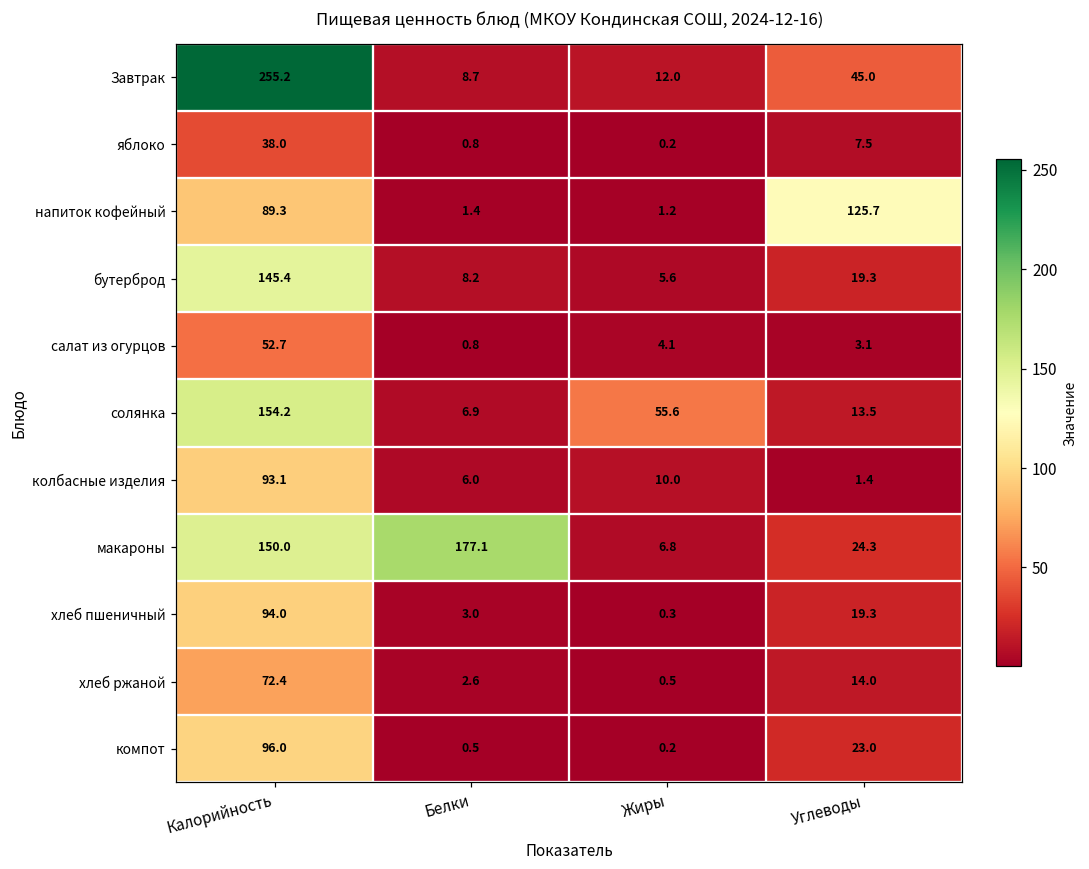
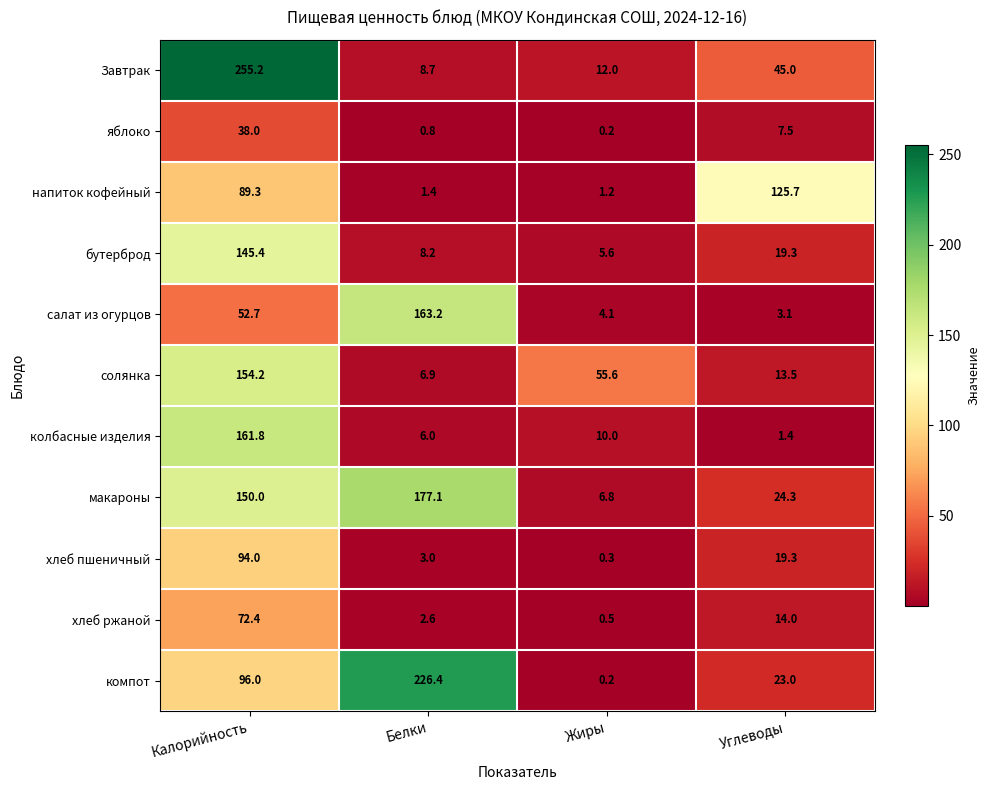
салат из огурцов, Белки: 0.8 -> 163.2
колбасные изделия, Калорийность: 93.1 -> 161.8
компот, Белки: 0.5 -> 226.4
